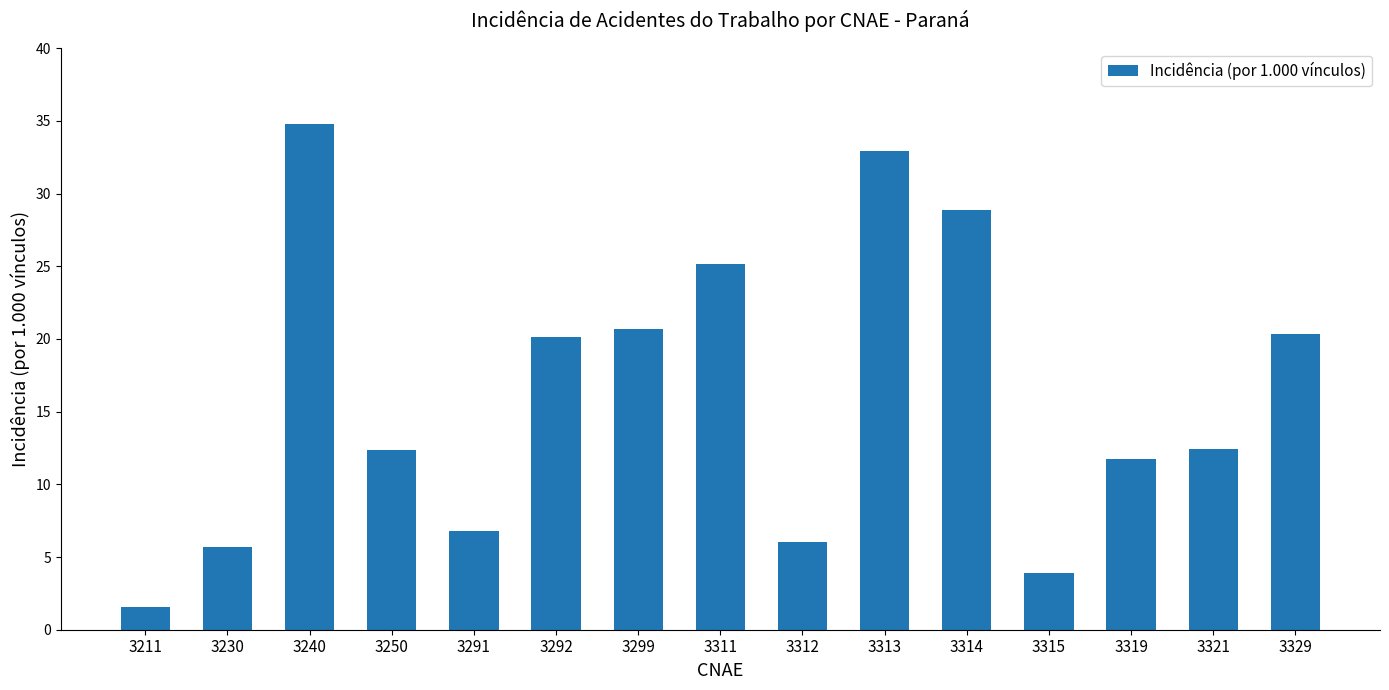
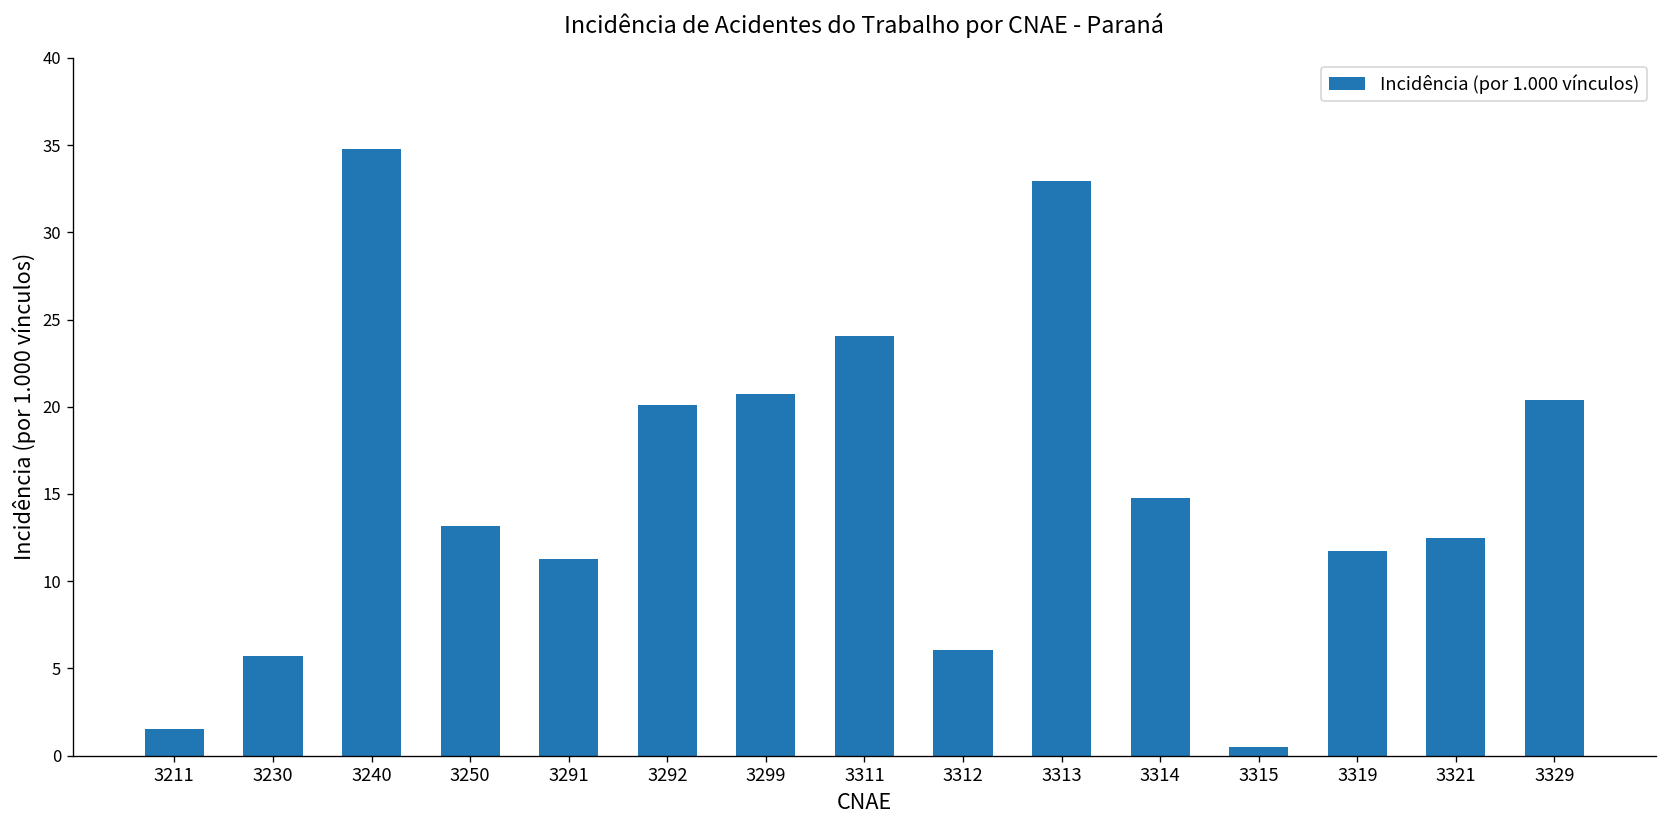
3250: 12.4 -> 13.2
3291: 6.8 -> 11.3
3311: 25.2 -> 24.1
3314: 28.9 -> 14.8
3315: 3.9 -> 0.5
